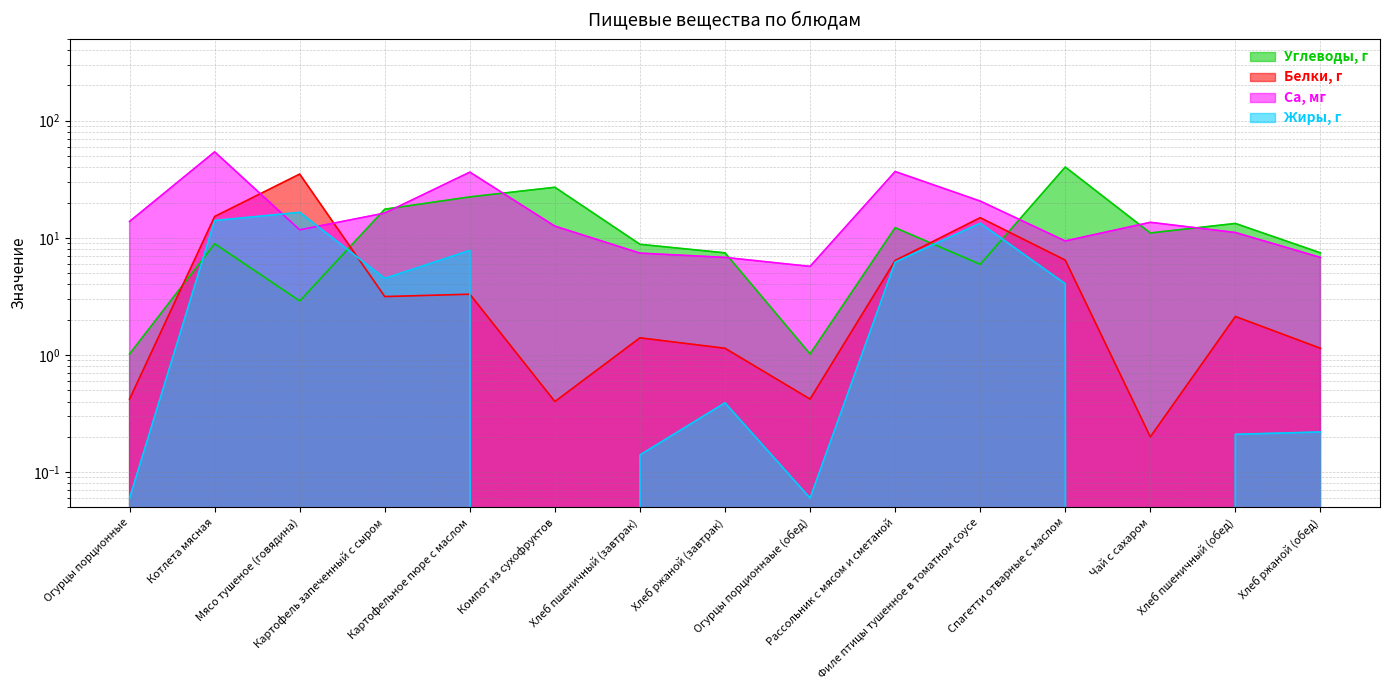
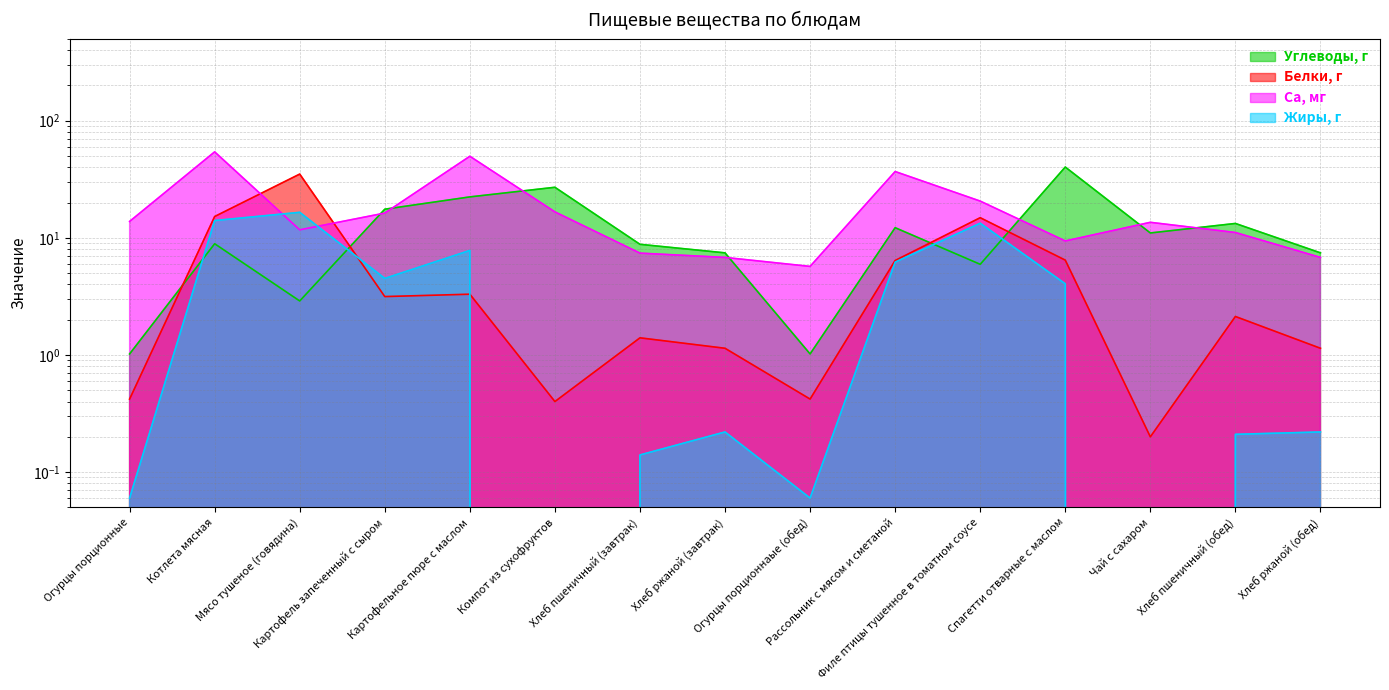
Ca, мг, Картофельное пюре с маслом: 36 -> 50
Ca, мг, Компот из сухофруктов: 13 -> 17
Жиры, г, Хлеб ржаной (завтрак): 0.39 -> 0.22
